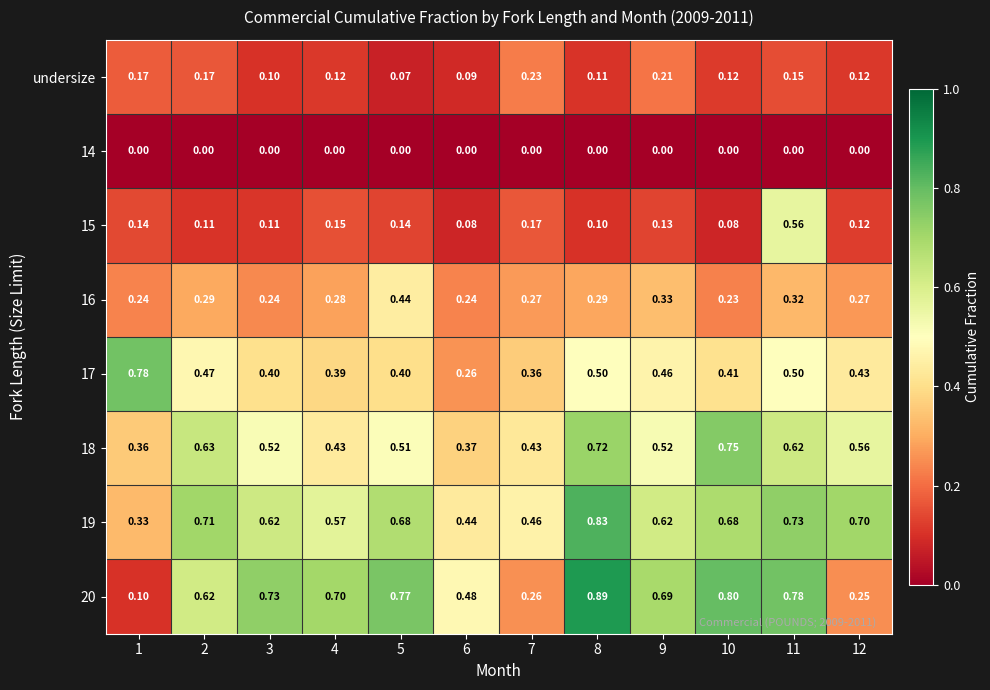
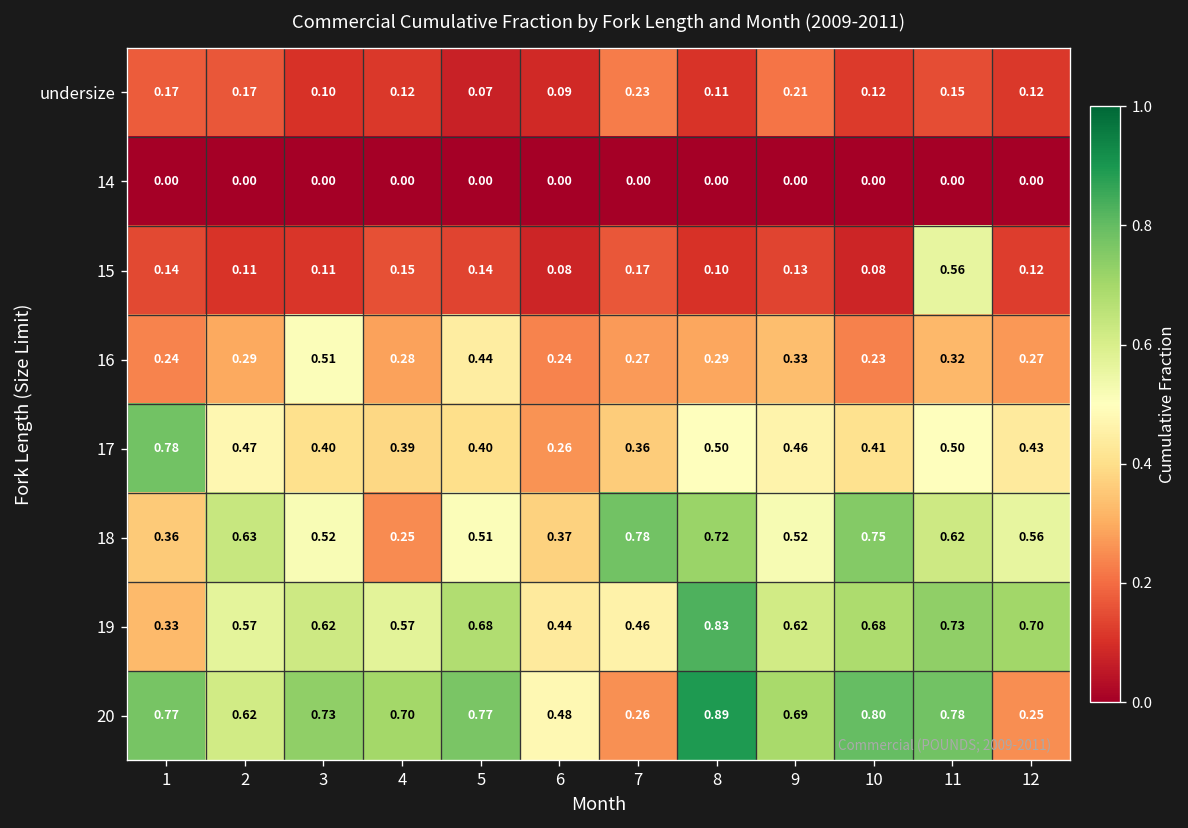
16, 3: 0.24 -> 0.51
18, 4: 0.43 -> 0.25
18, 7: 0.43 -> 0.78
19, 2: 0.71 -> 0.57
20, 1: 0.10 -> 0.77
